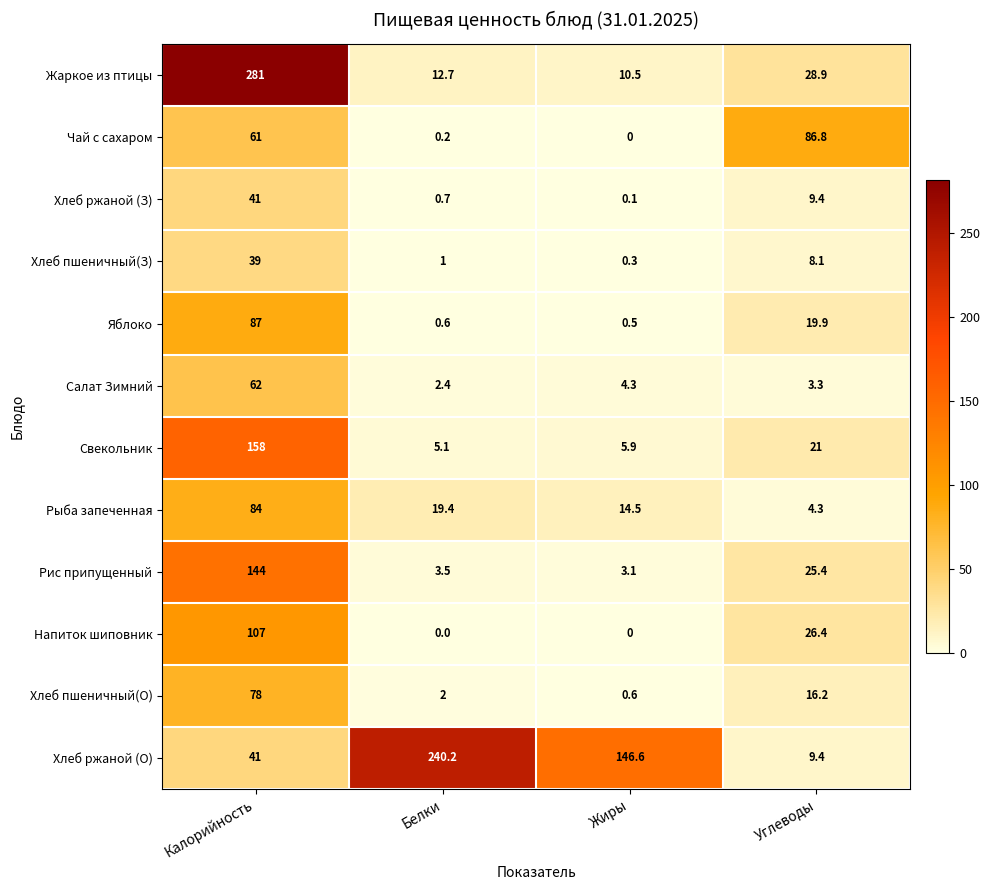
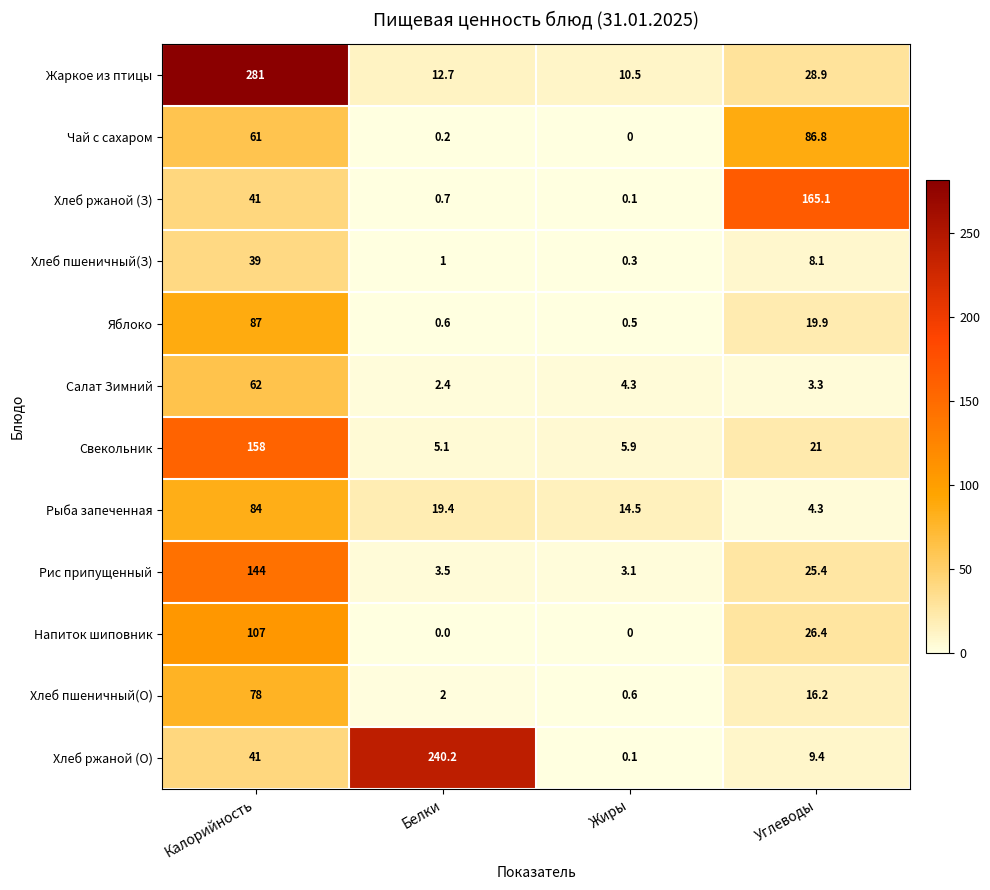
Хлеб ржаной (З), Углеводы: 9.4 -> 165.1
Хлеб ржаной (О), Жиры: 146.6 -> 0.1
